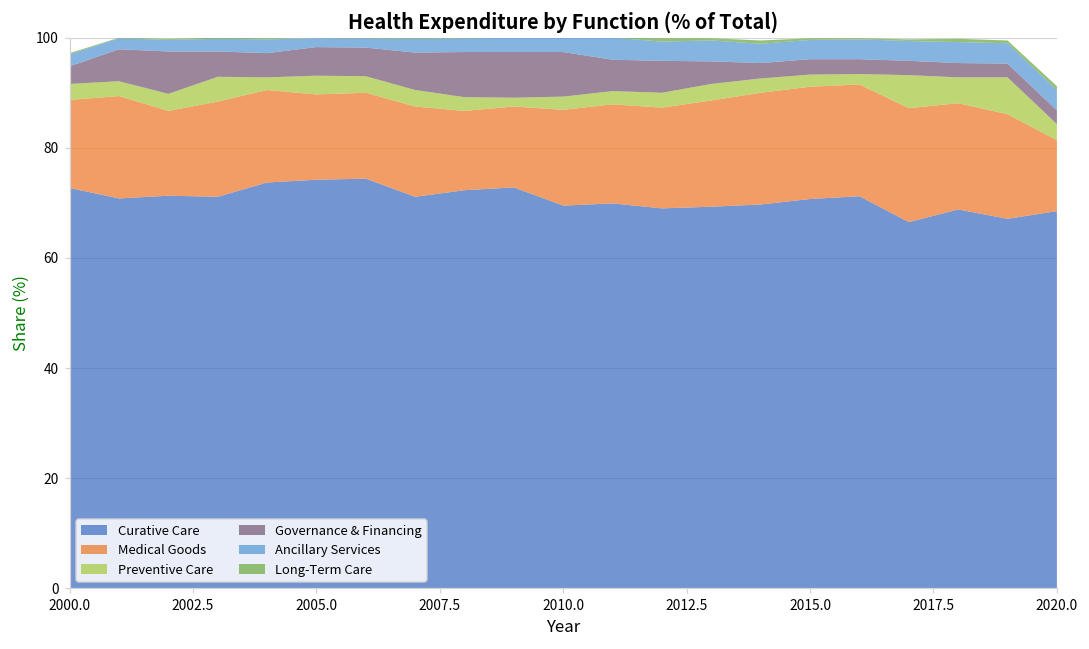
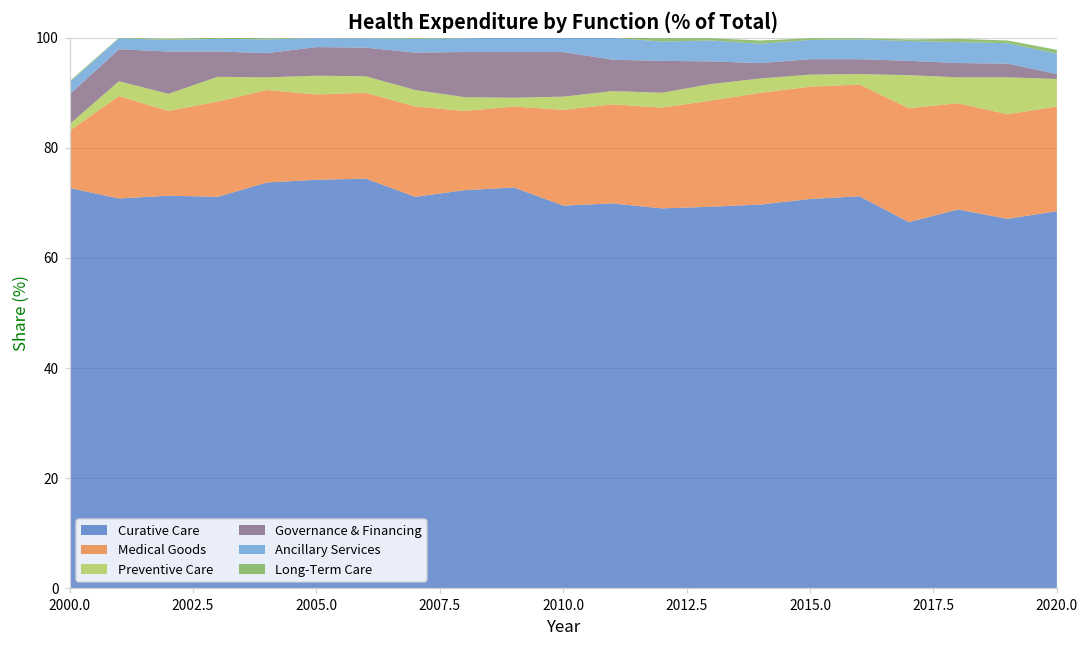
Medical Goods, 2000.0: 16 -> 10
Preventive Care, 2000.0: 3 -> 1
Governance & Financing, 2000.0: 3 -> 5
Medical Goods, 2020.0: 13 -> 19
Preventive Care, 2020.0: 3 -> 5
Governance & Financing, 2020.0: 3 -> 1
